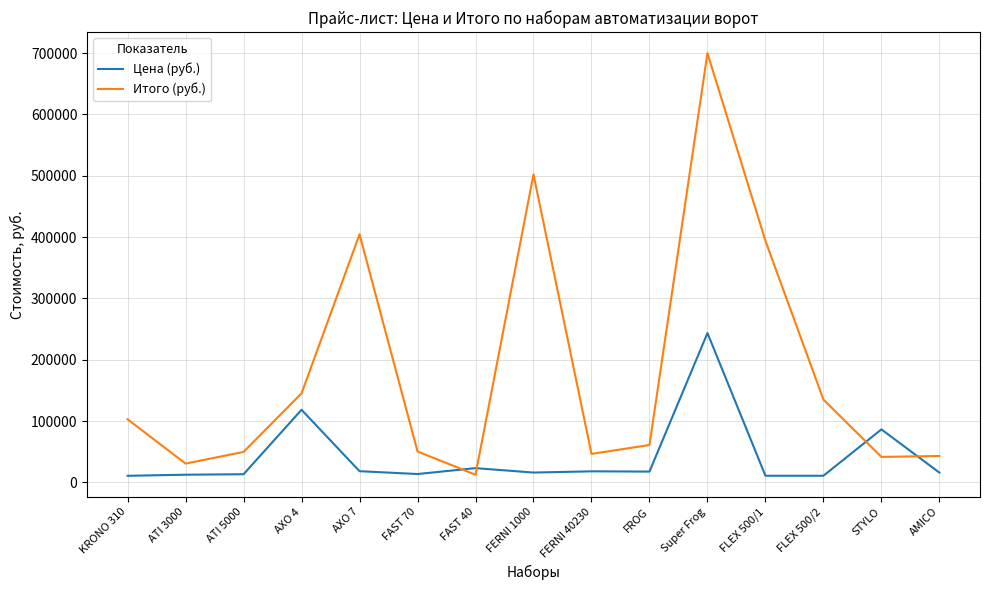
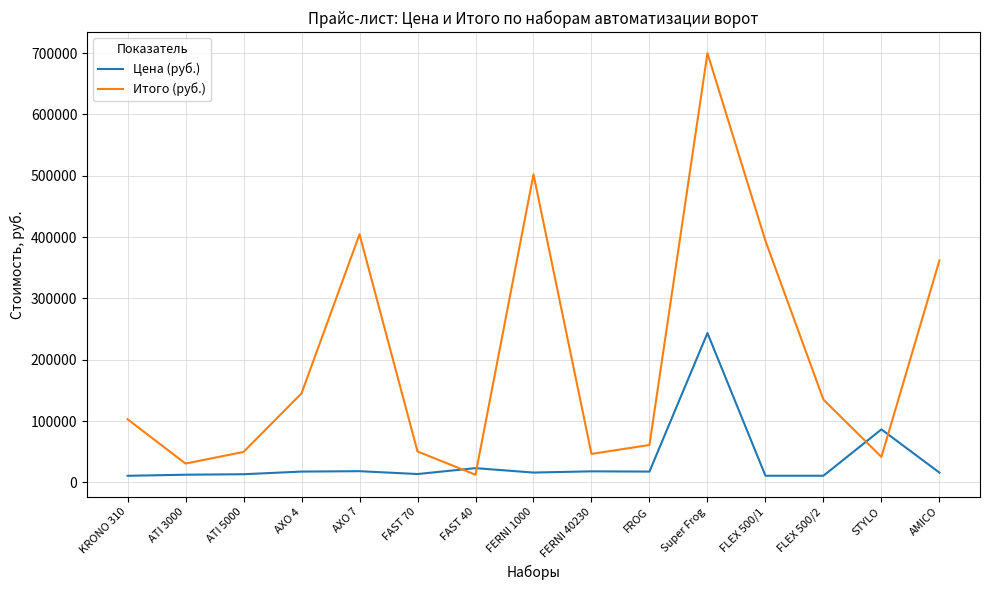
Цена (руб.), AXO 4: 120000 -> 20000
Итого (руб.), AMICO: 40000 -> 360000
